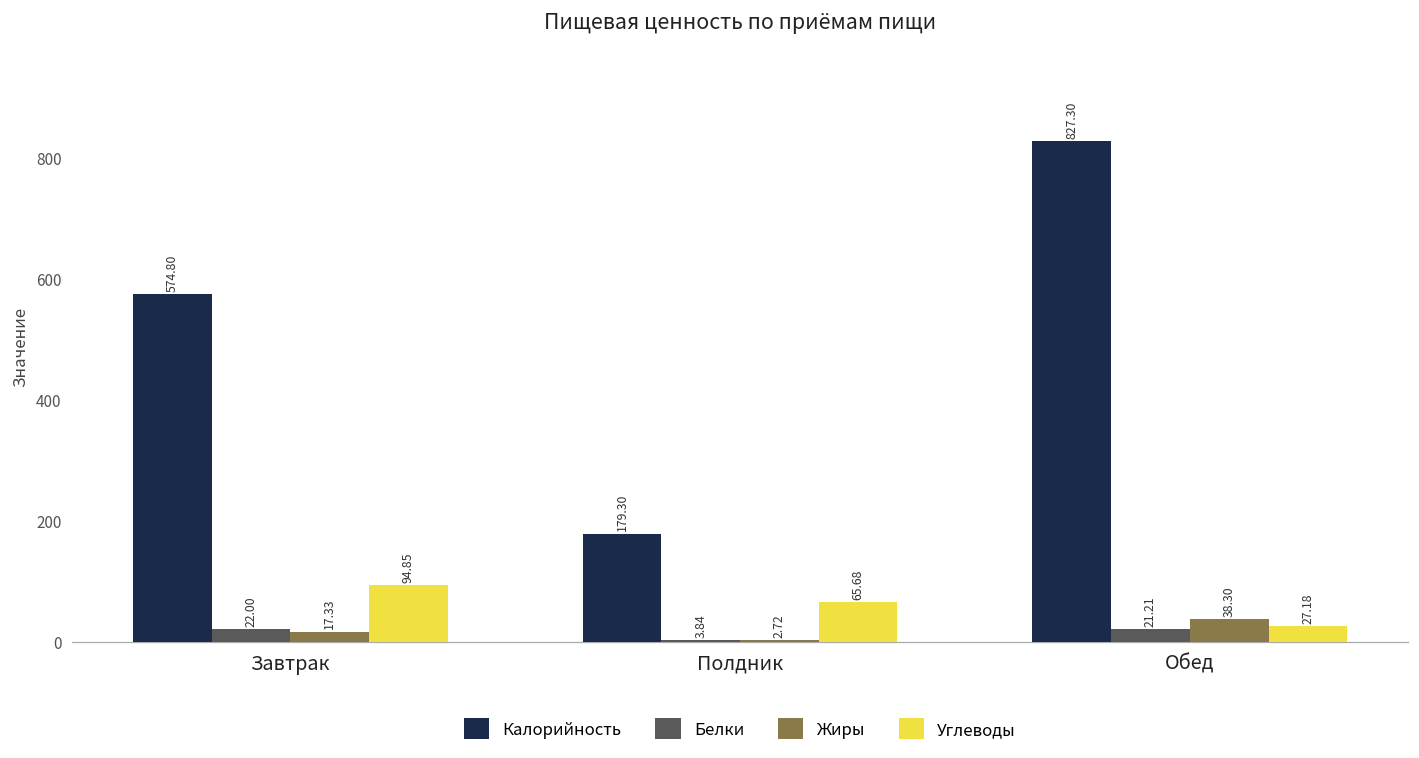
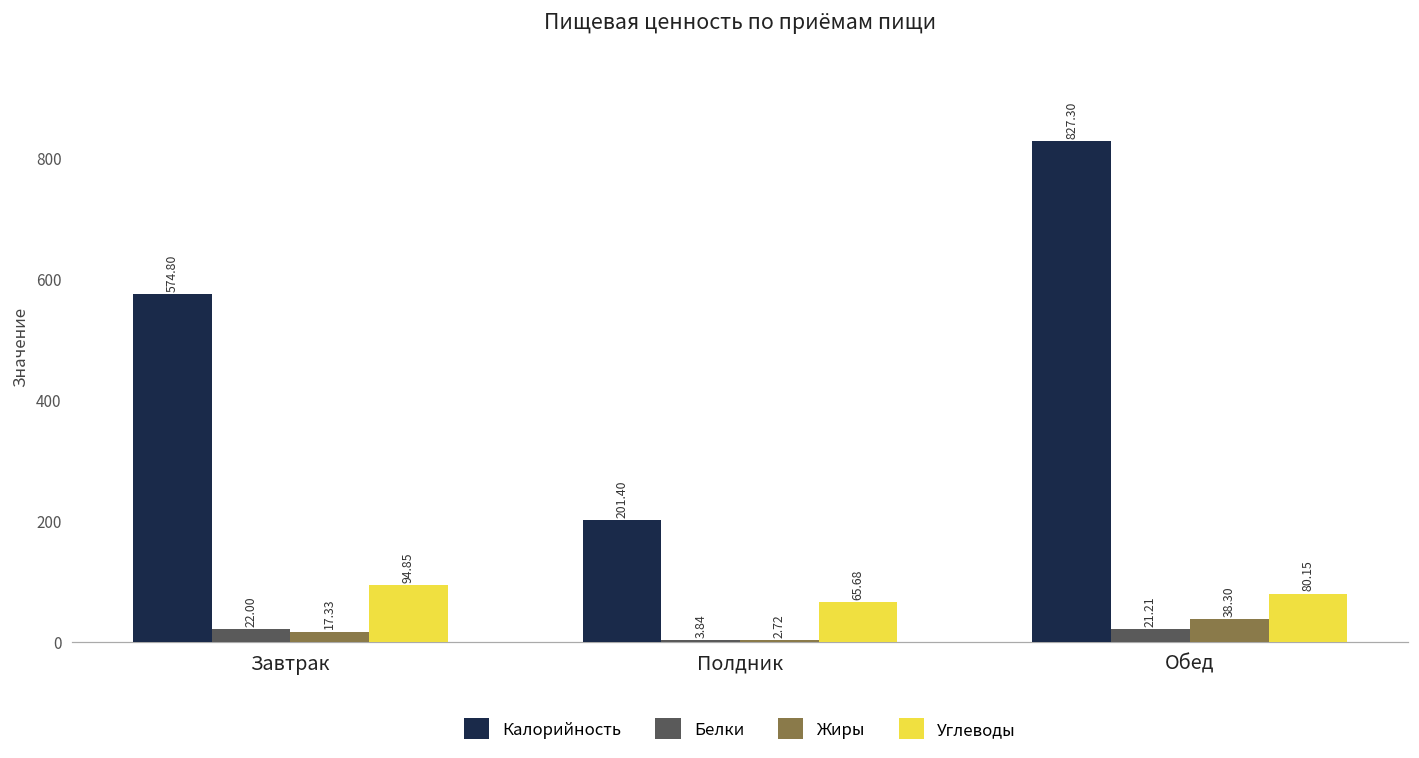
Калорийность, Полдник: 179.30 -> 201.40
Углеводы, Обед: 27.18 -> 80.15
